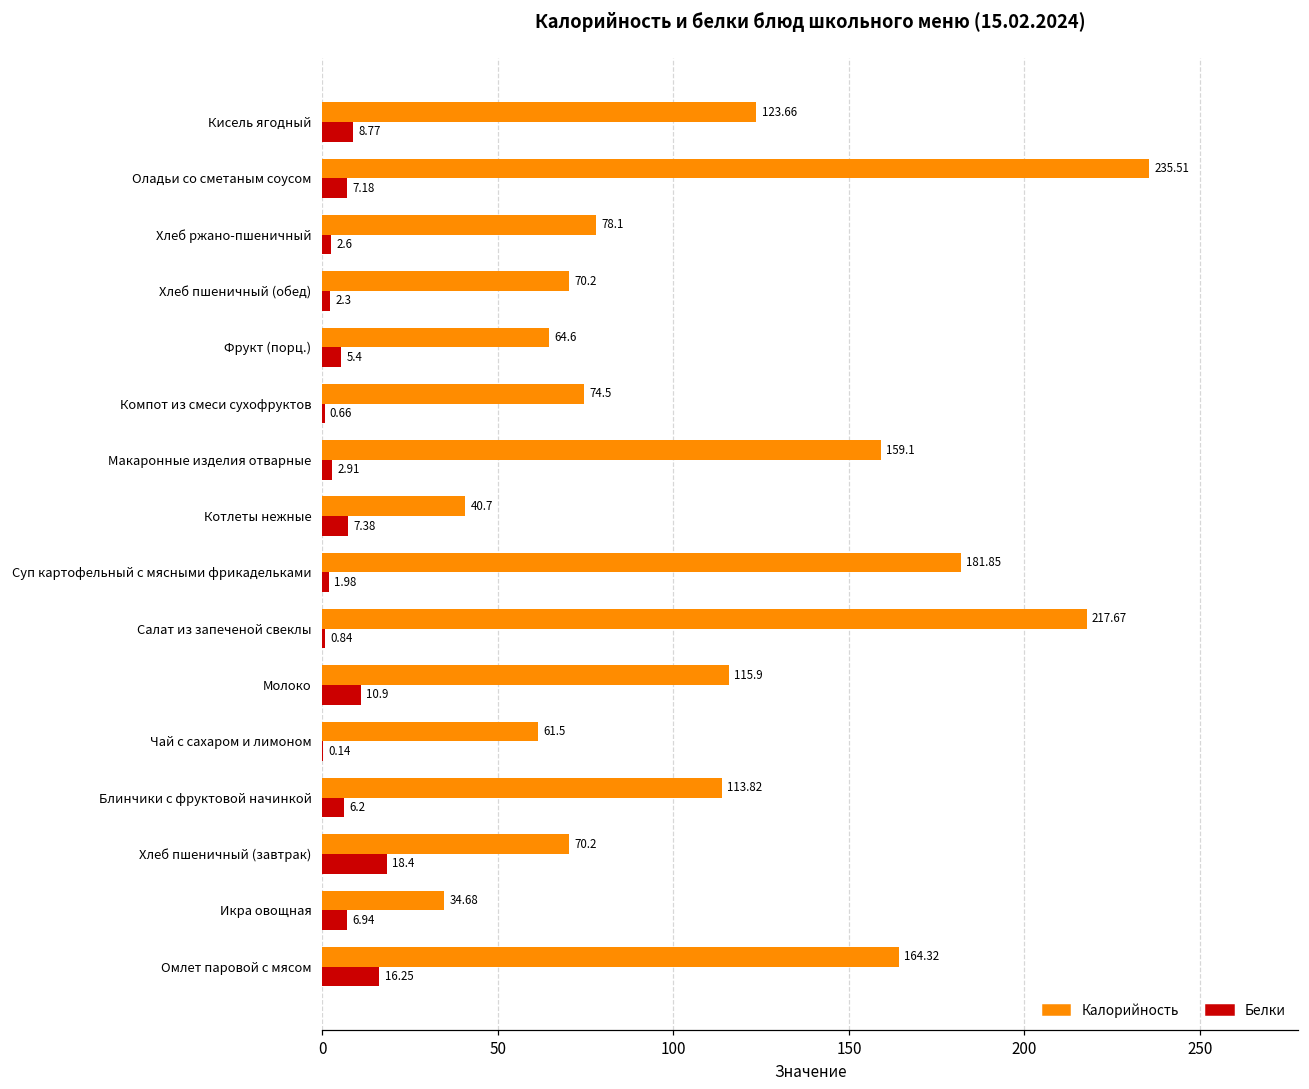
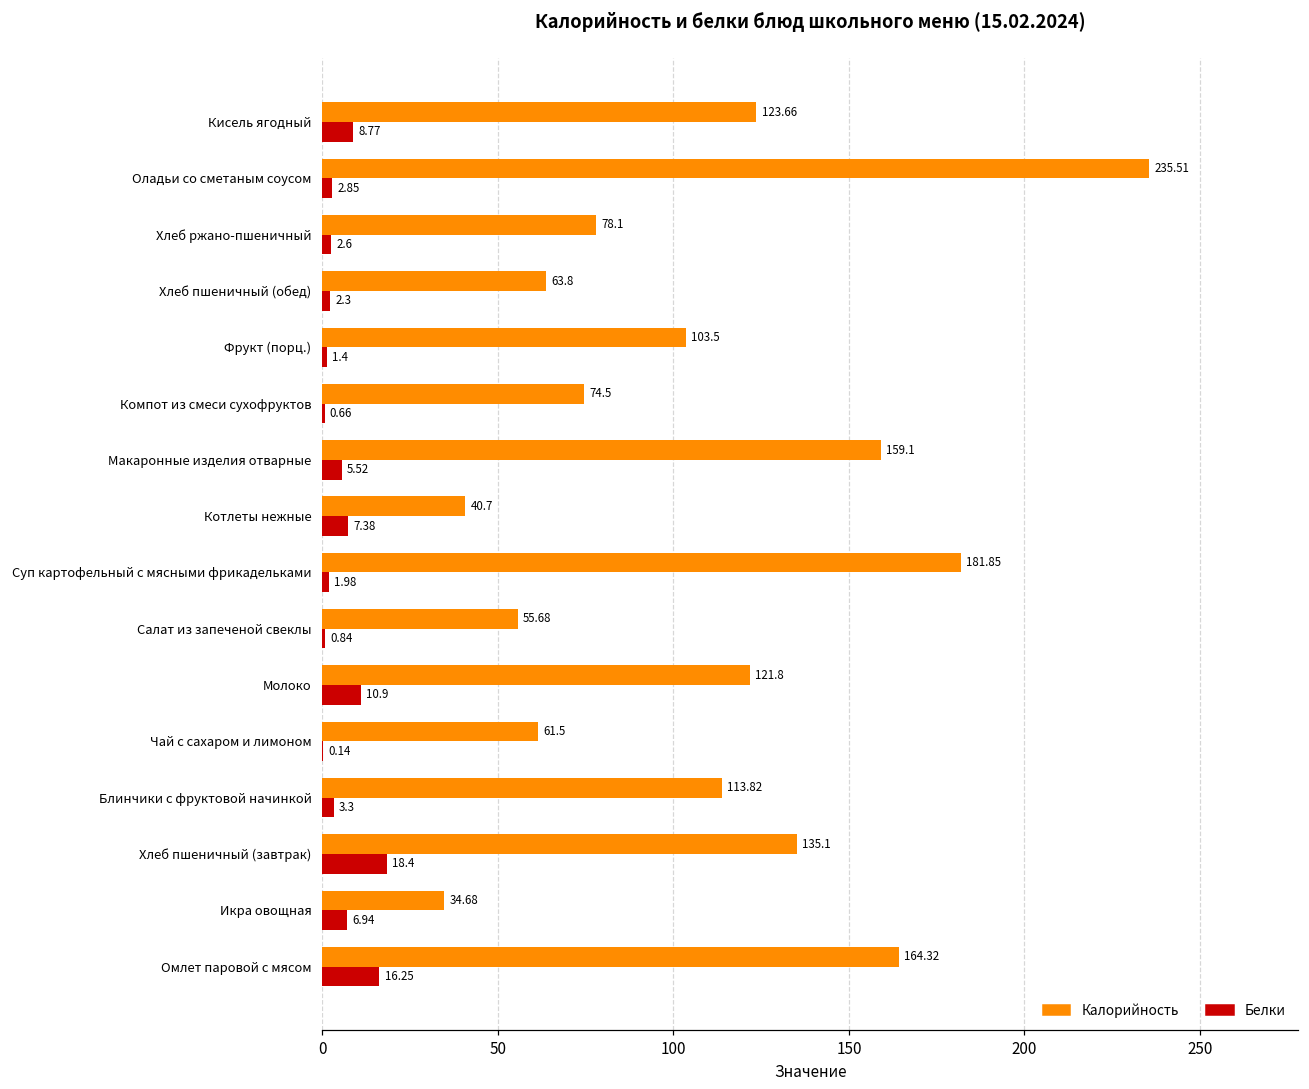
Белки, Оладьи со сметаным соусом: 7.18 -> 2.85
Калорийность, Хлеб пшеничный (обед): 70.2 -> 63.8
Калорийность, Фрукт (порц.): 64.6 -> 103.5
Белки, Фрукт (порц.): 5.4 -> 1.4
Белки, Макаронные изделия отварные: 2.91 -> 5.52
Калорийность, Салат из запеченой свеклы: 217.67 -> 55.68
Калорийность, Молоко: 115.9 -> 121.8
Белки, Блинчики с фруктовой начинкой: 6.2 -> 3.3
Калорийность, Хлеб пшеничный (завтрак): 70.2 -> 135.1
